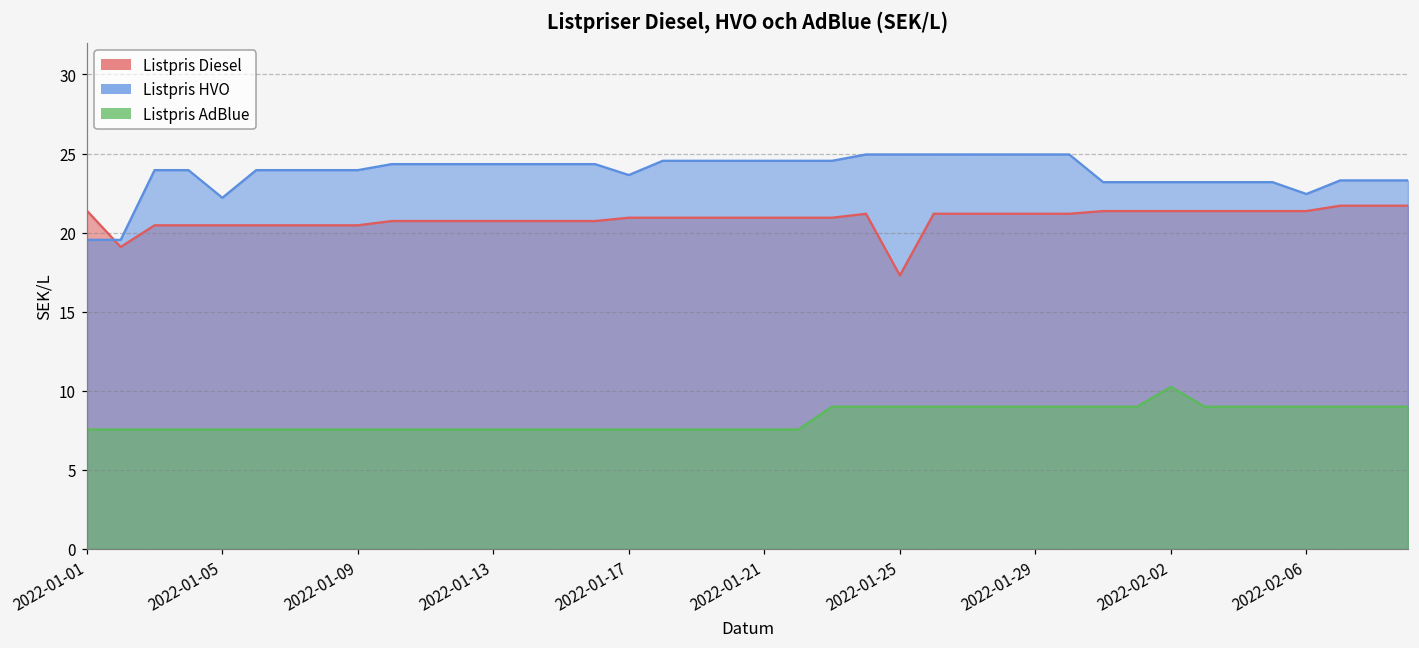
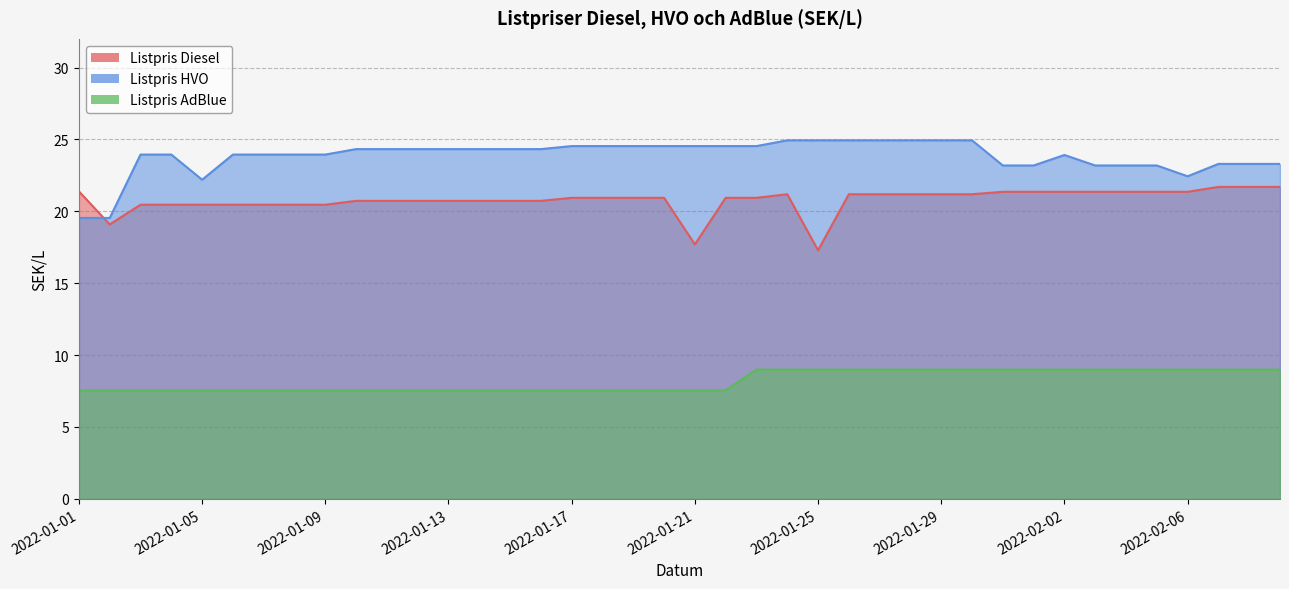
Listpris HVO, 2022-01-17: 23.6 -> 24.5
Listpris Diesel, 2022-01-21: 20.9 -> 17.7
Listpris HVO, 2022-02-02: 23.2 -> 23.9
Listpris AdBlue, 2022-02-02: 10.2 -> 9.0
